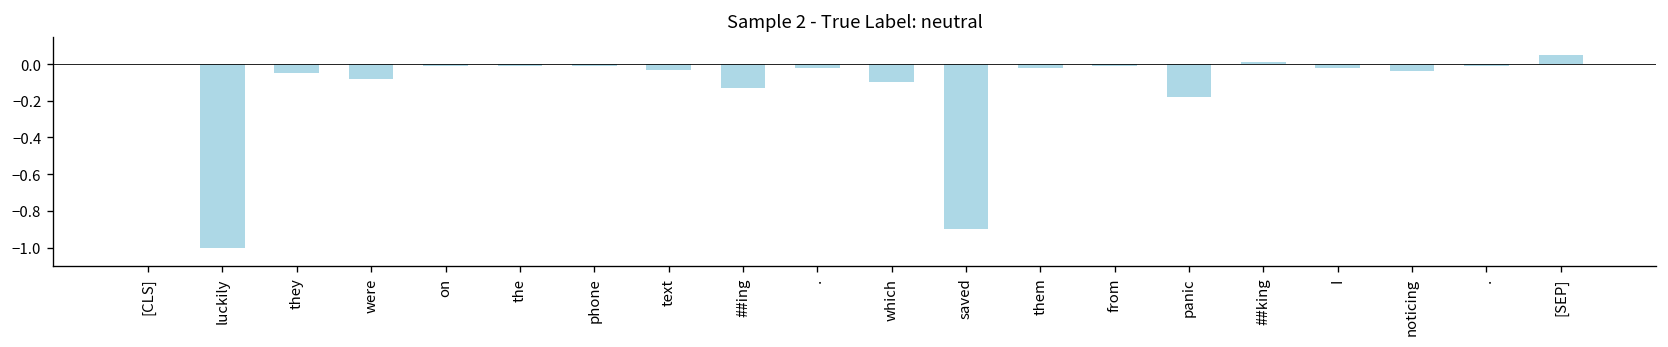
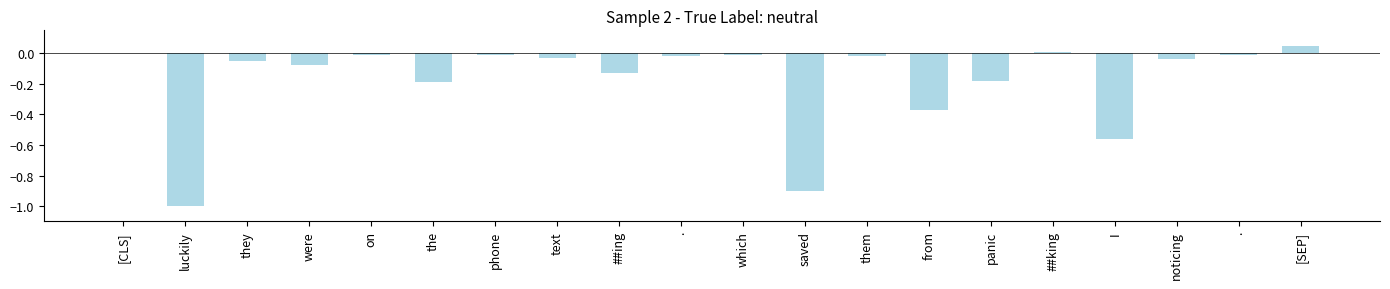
the: -0.01 -> -0.19
which: -0.10 -> -0.01
from: -0.01 -> -0.37
I: -0.02 -> -0.56
